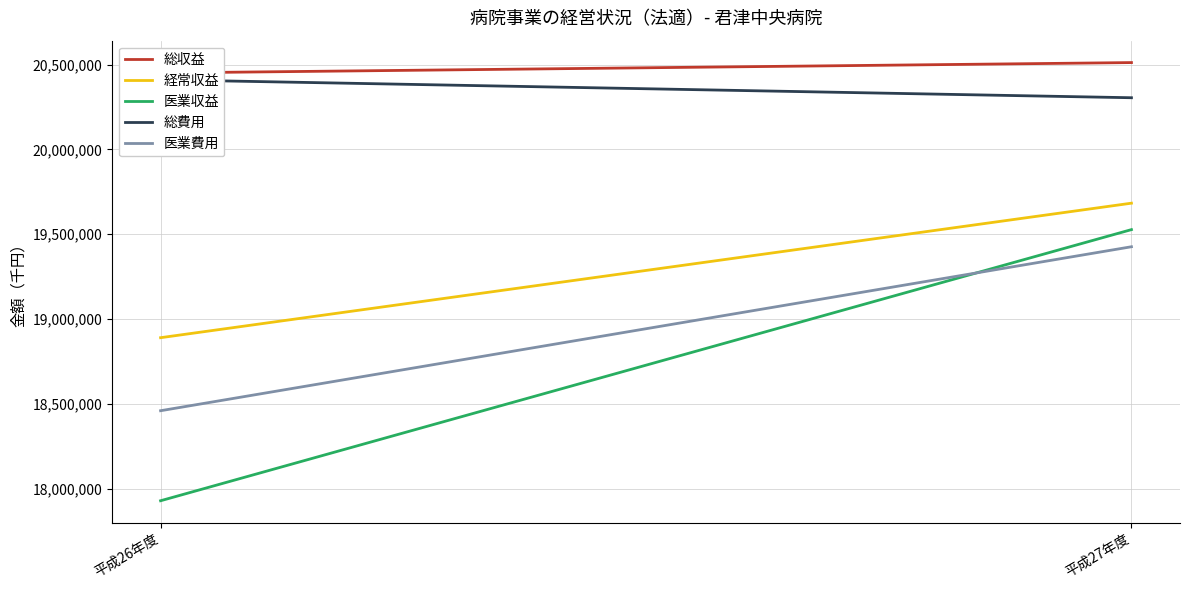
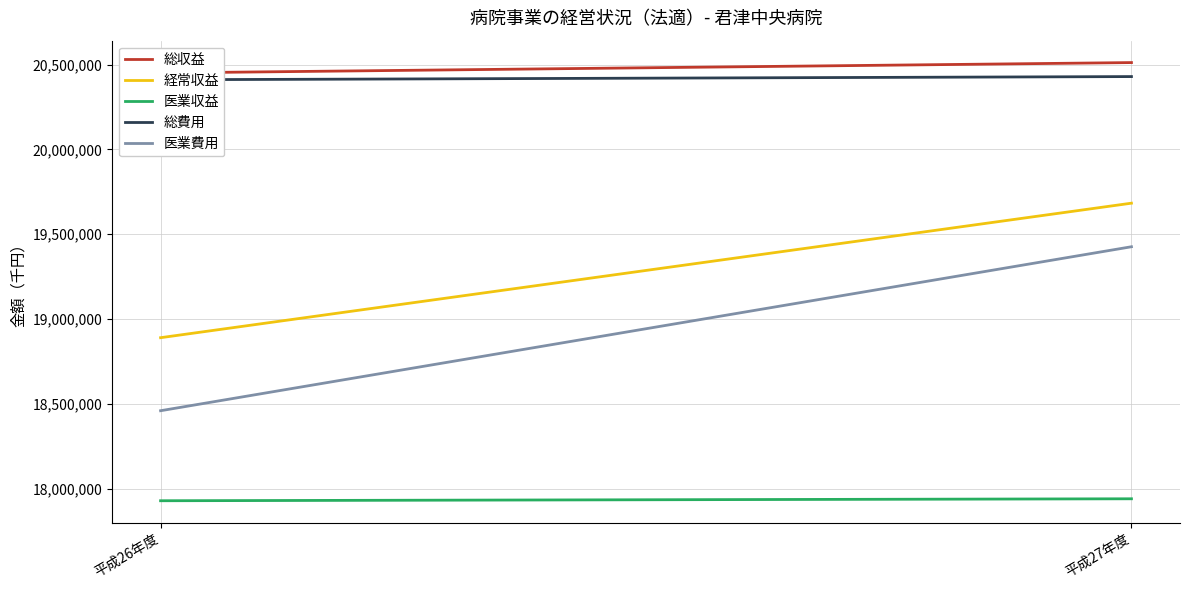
医業収益, 平成27年度: 19,530,000 -> 17,940,000
総費用, 平成27年度: 20,310,000 -> 20,430,000
